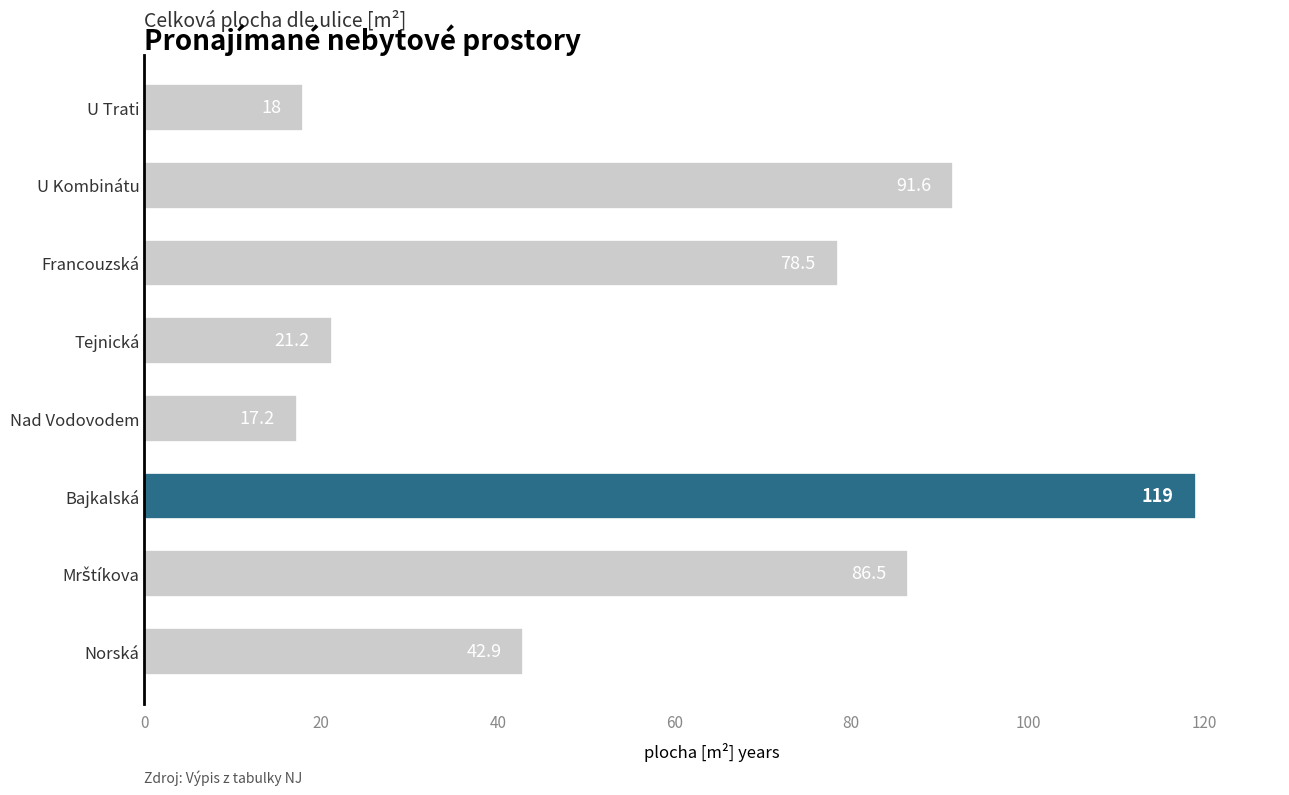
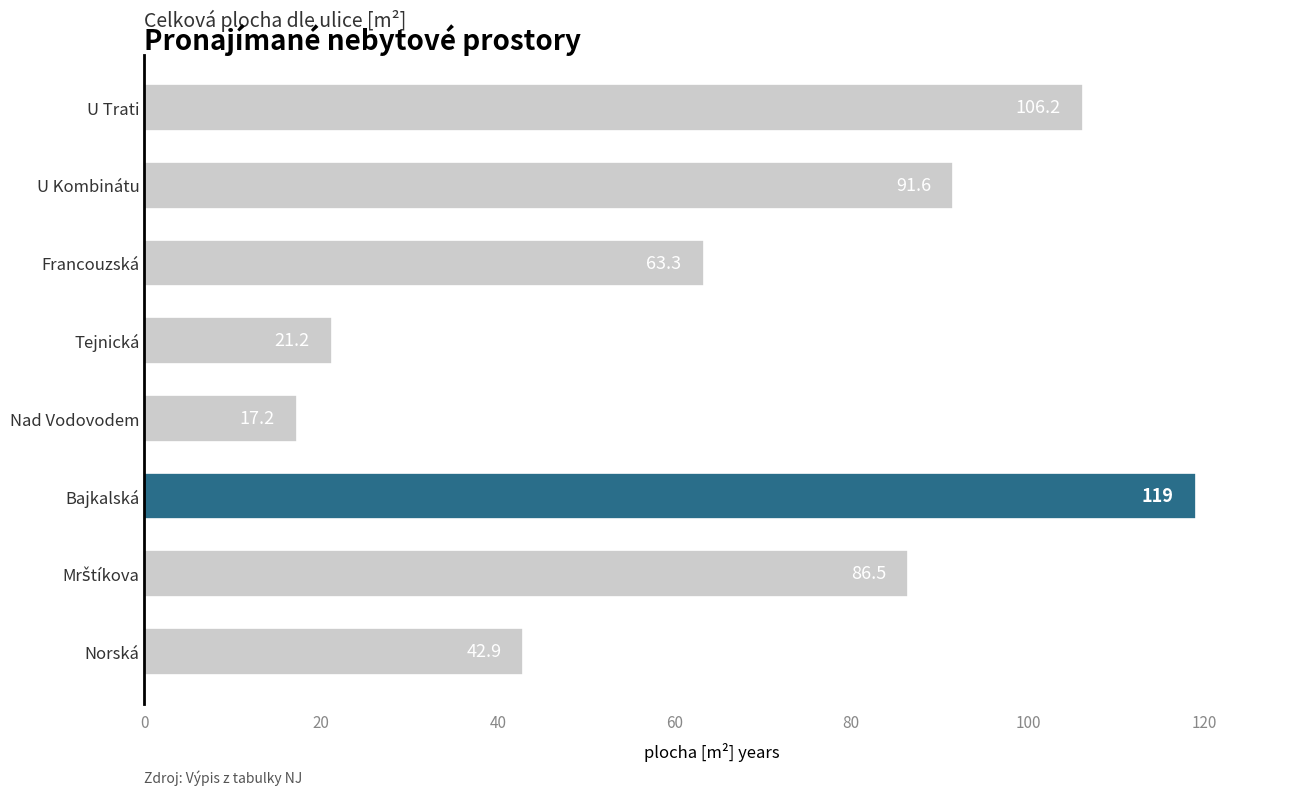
U Trati: 18 -> 106.2
Francouzská: 78.5 -> 63.3
